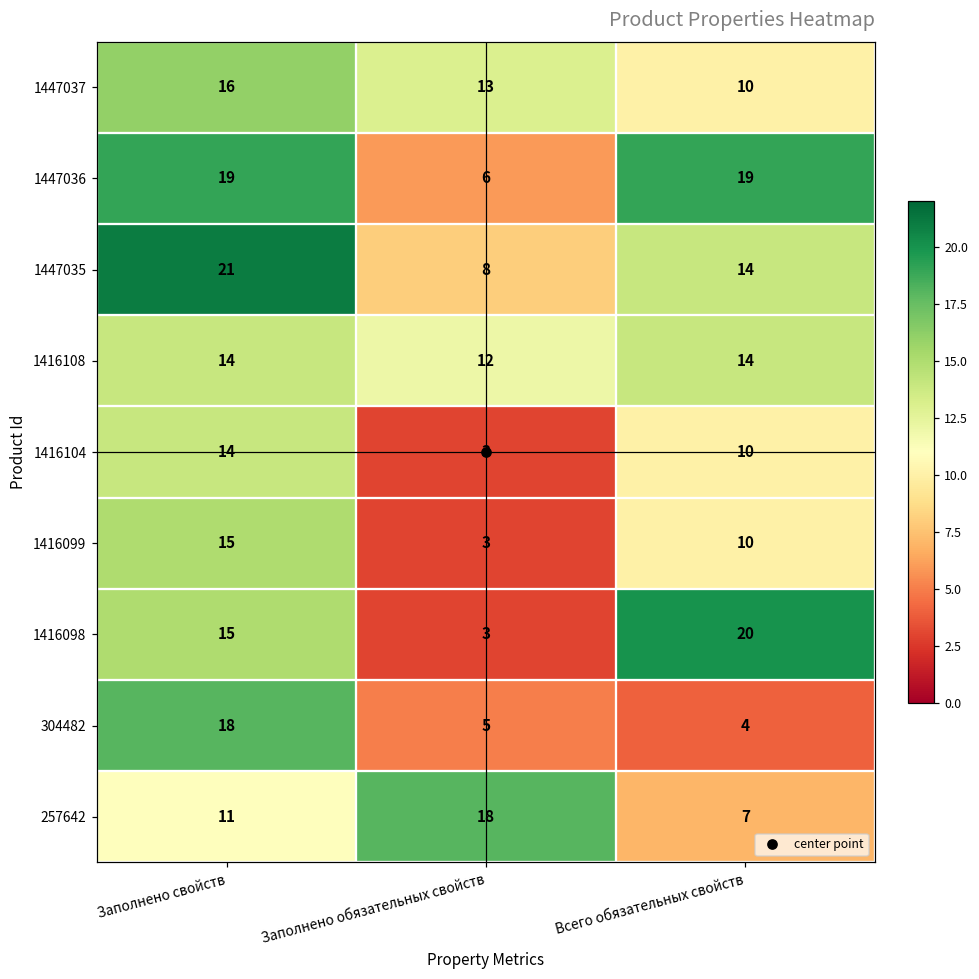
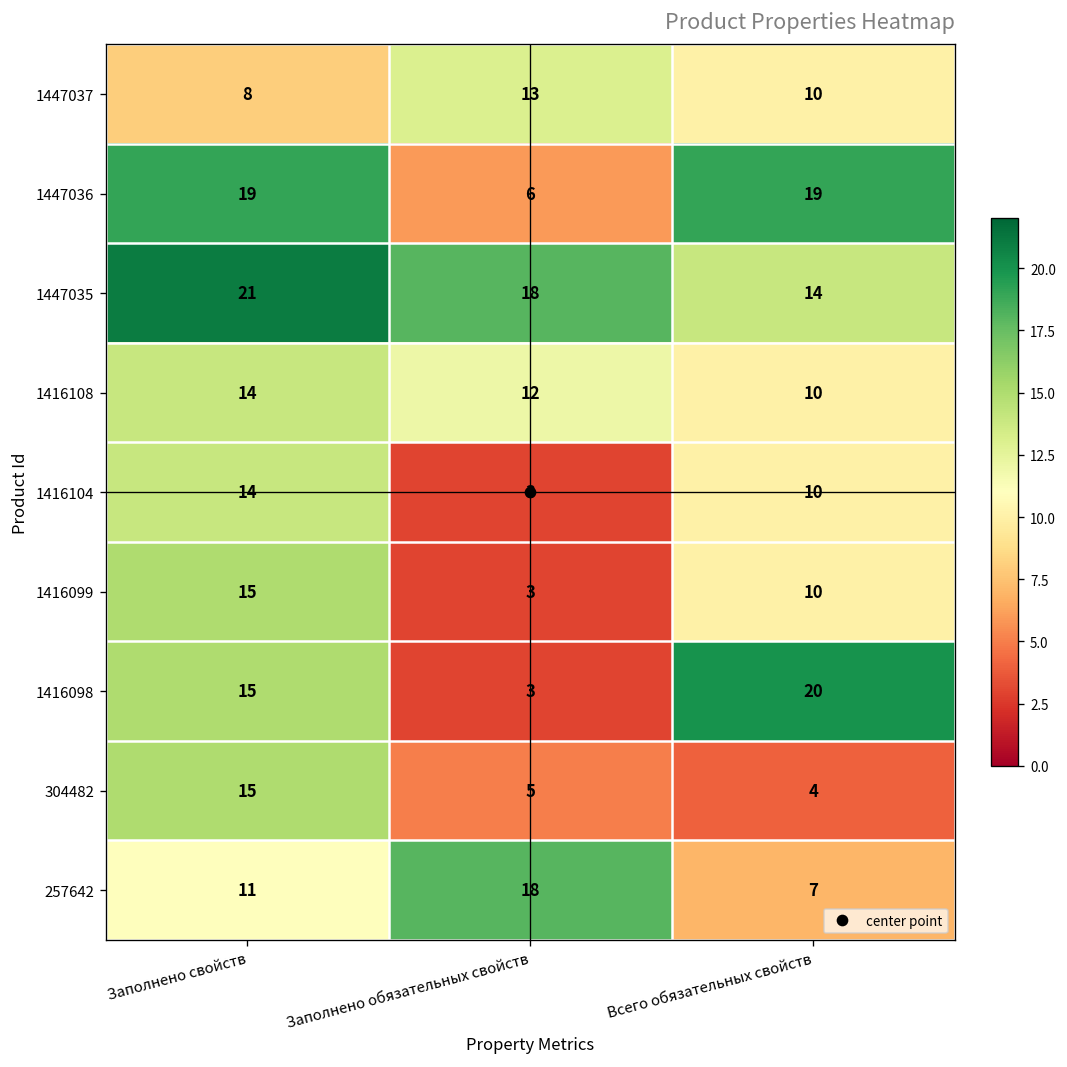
1447037, Заполнено свойств: 16 -> 8
1447035, Заполнено обязательных свойств: 8 -> 18
1416108, Всего обязательных свойств: 14 -> 10
304482, Заполнено свойств: 18 -> 15
